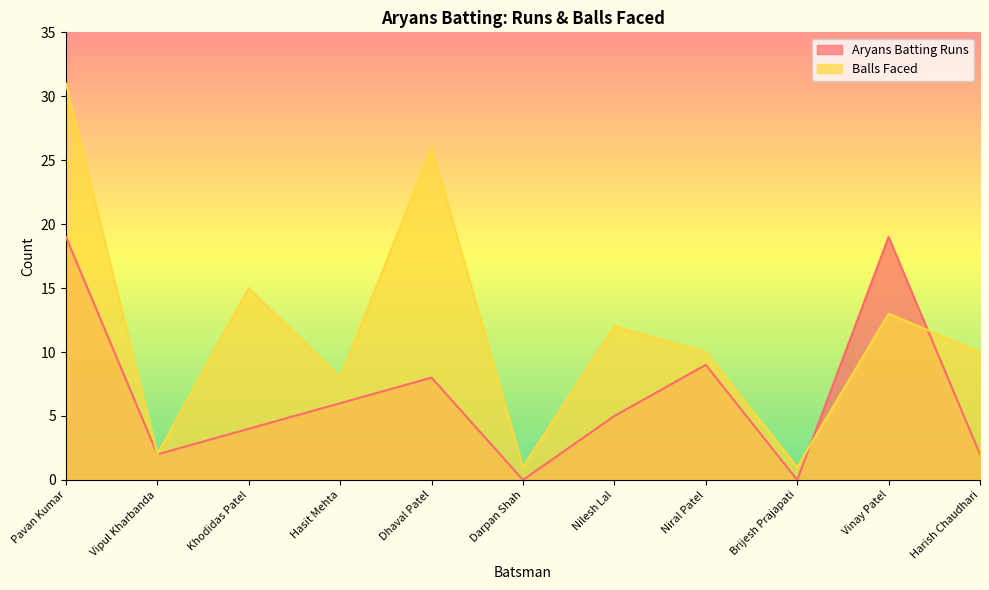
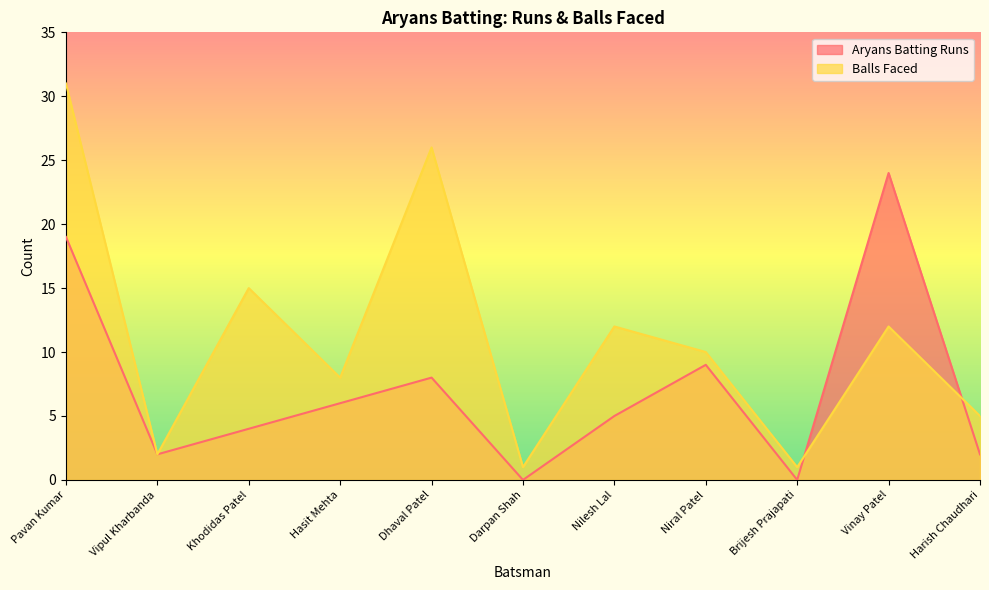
Aryans Batting Runs, Vinay Patel: 19 -> 24
Balls Faced, Vinay Patel: 13 -> 12
Balls Faced, Harish Chaudhari: 10 -> 5
